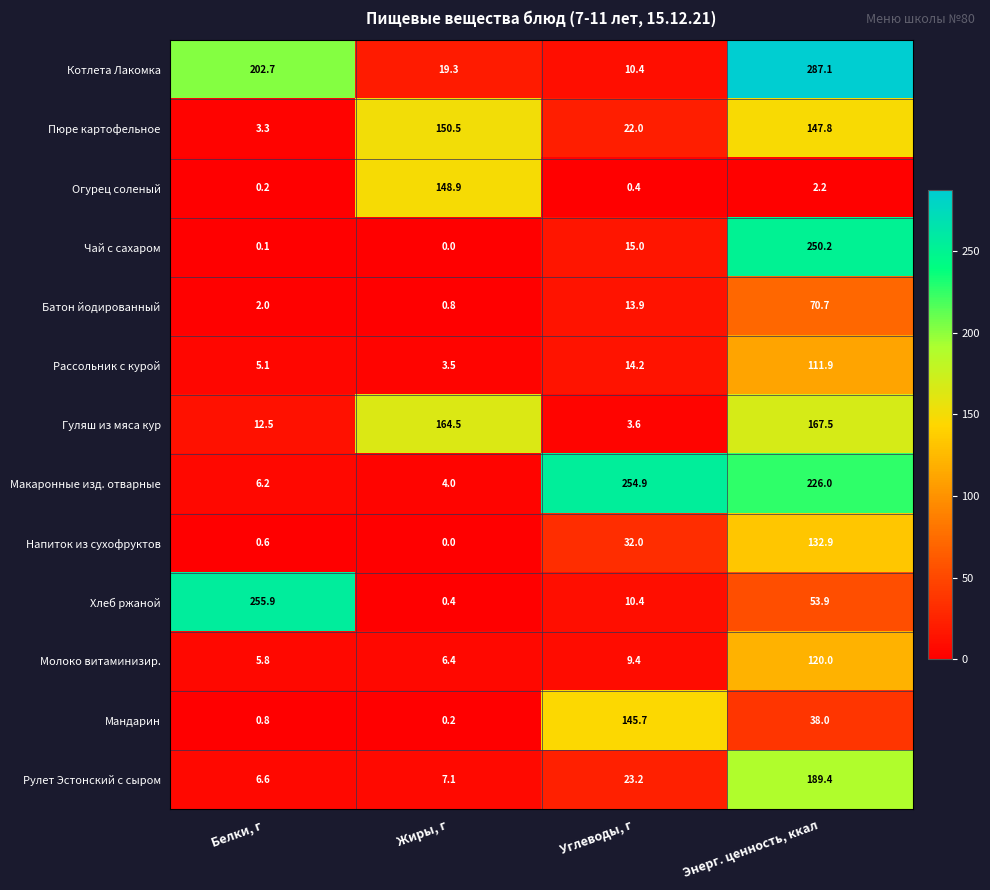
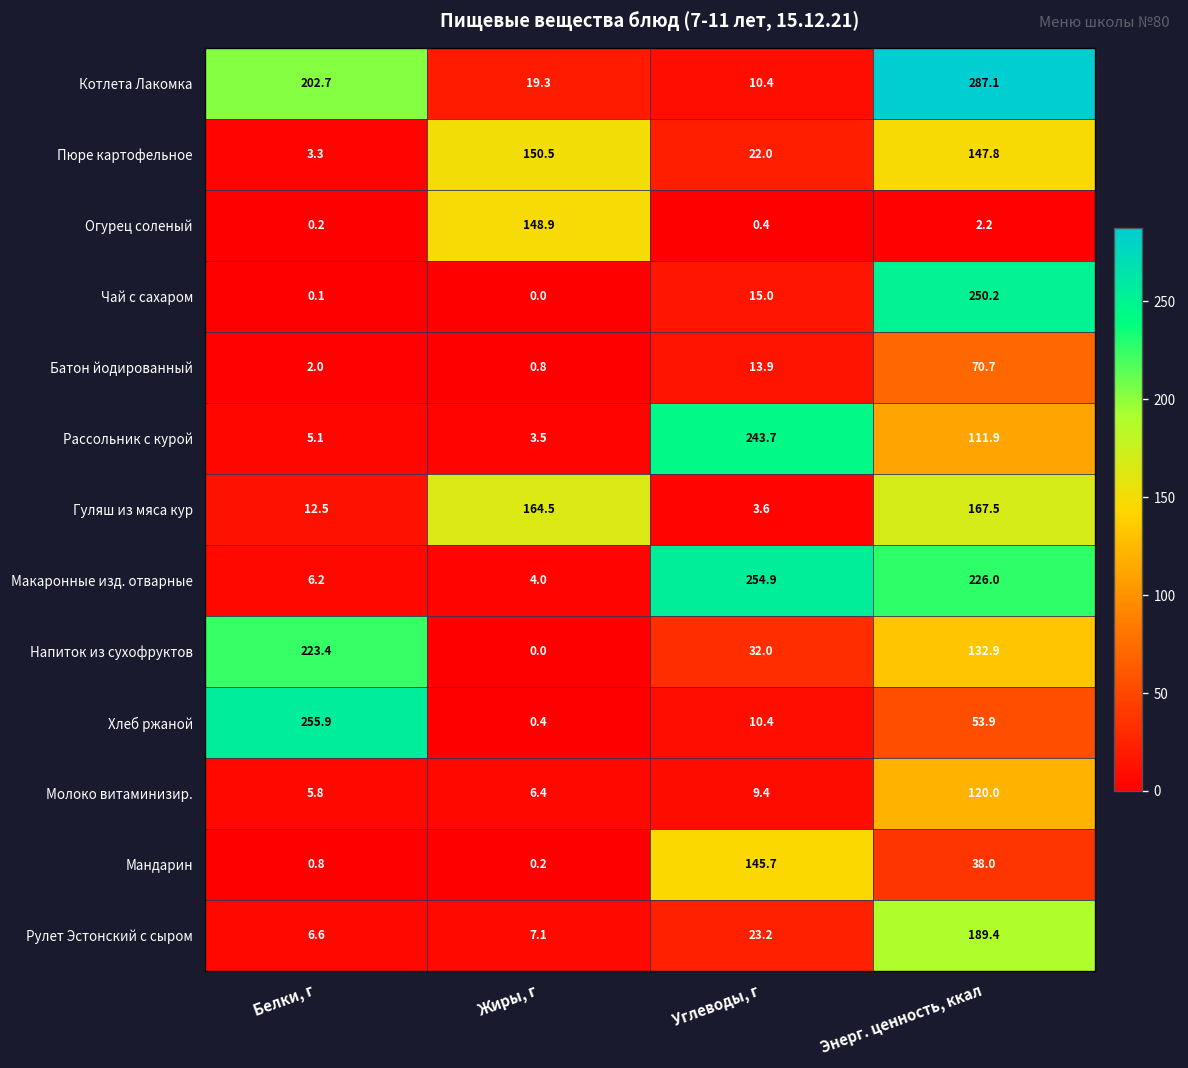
Рассольник с курой, Углеводы, г: 14.2 -> 243.7
Напиток из сухофруктов, Белки, г: 0.6 -> 223.4
